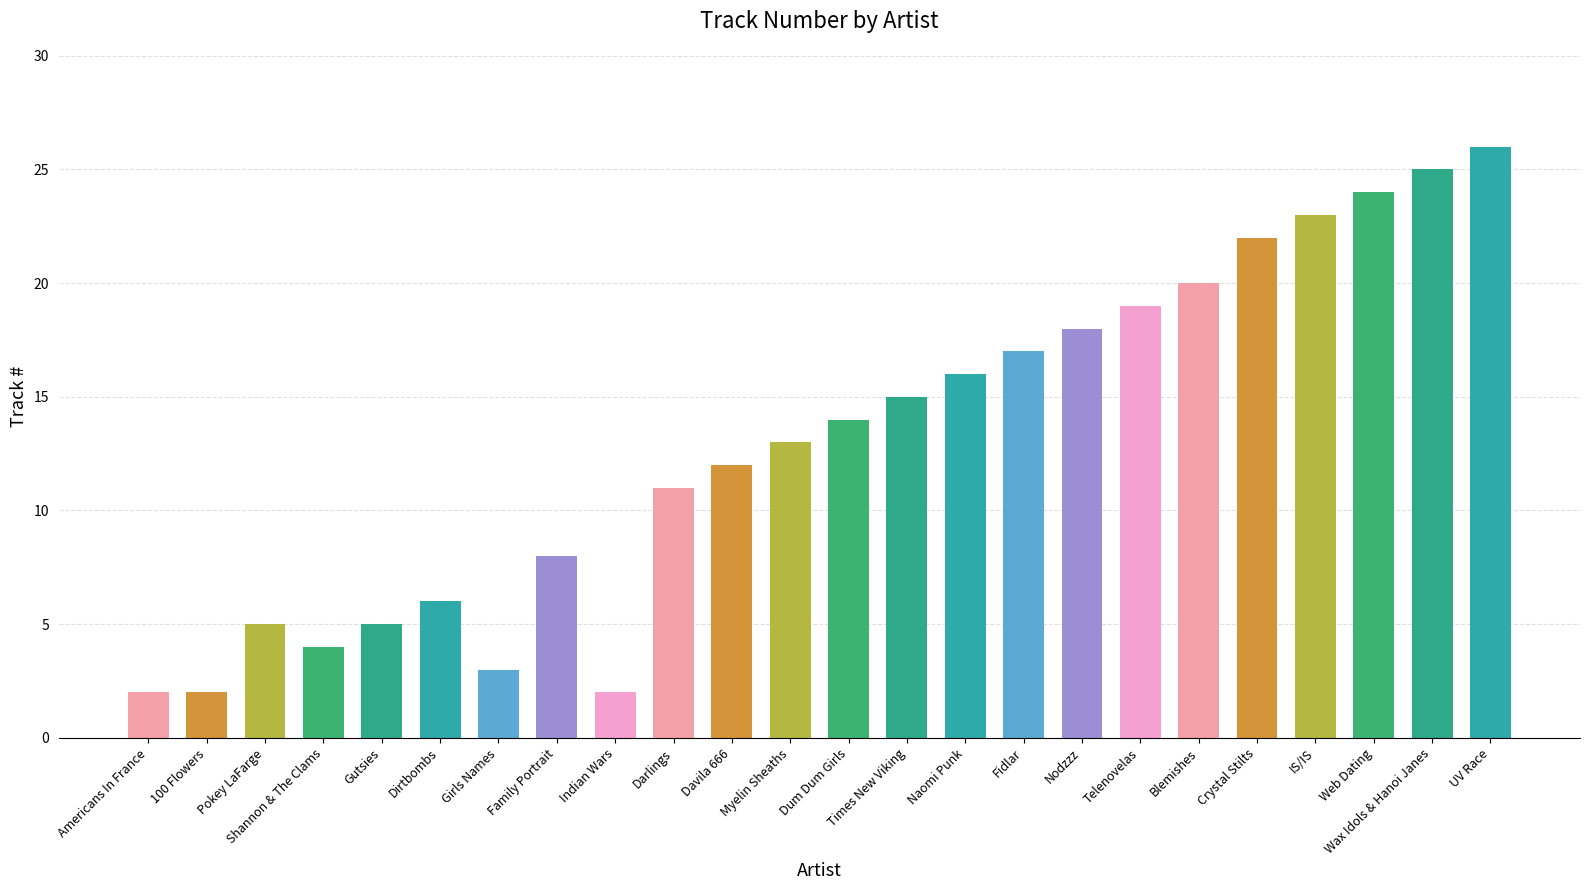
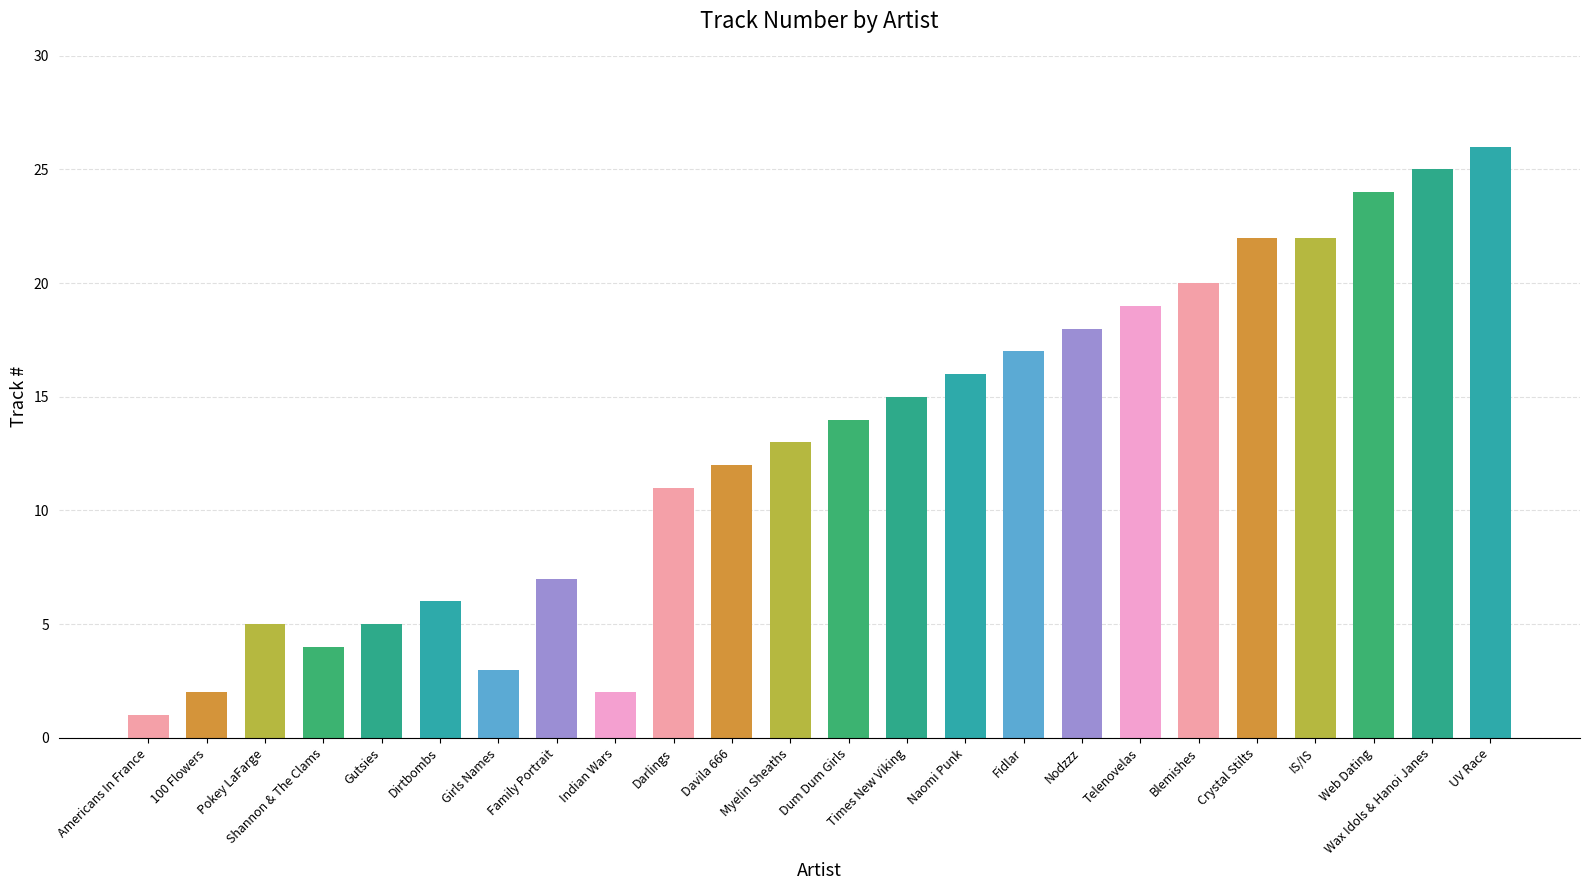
Americans In France: 2 -> 1
Family Portrait: 8 -> 7
IS/IS: 23 -> 22
